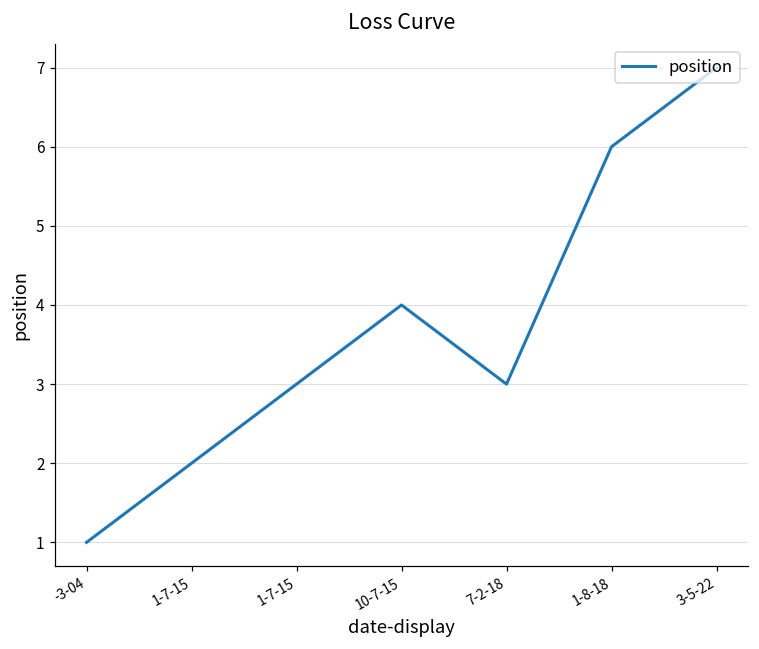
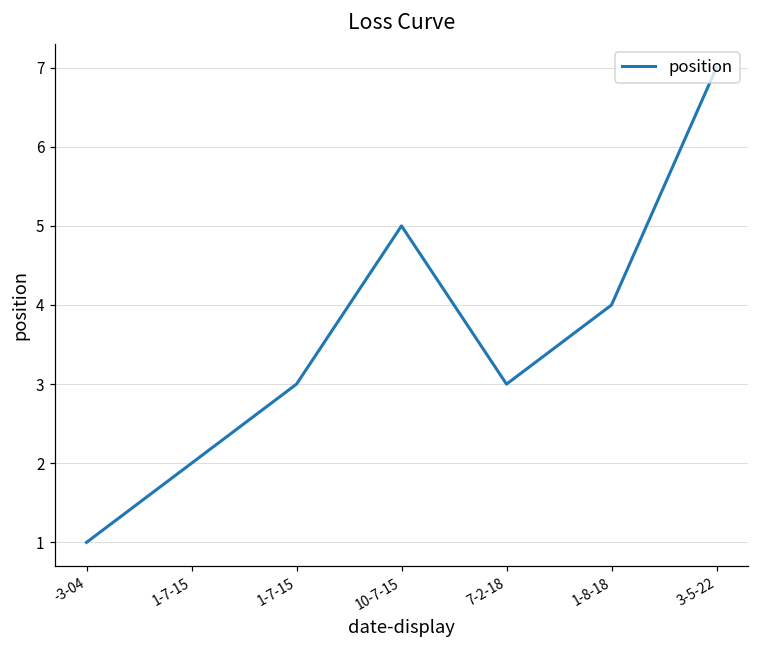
10-7-15: 4 -> 5
1-8-18: 6 -> 4
